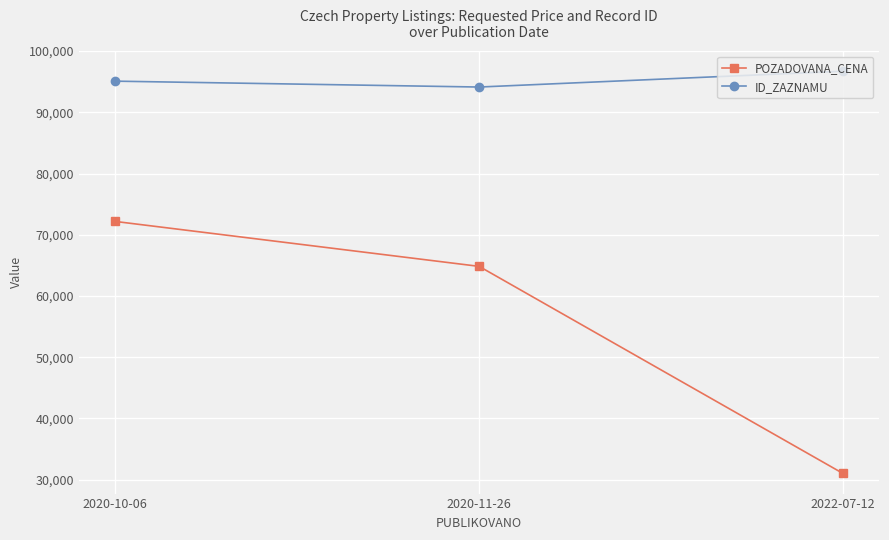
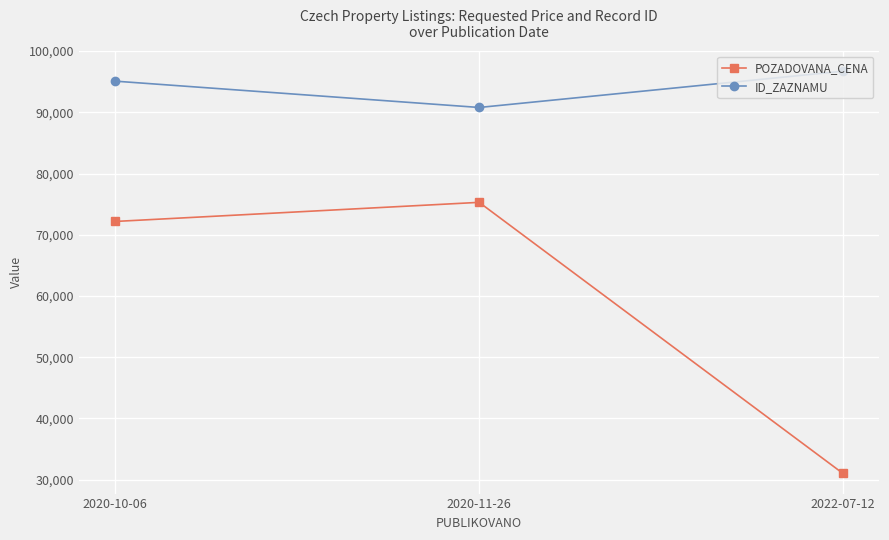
POZADOVANA_CENA, 2020-11-26: 65,000 -> 75,000
ID_ZAZNAMU, 2020-11-26: 94,000 -> 91,000
